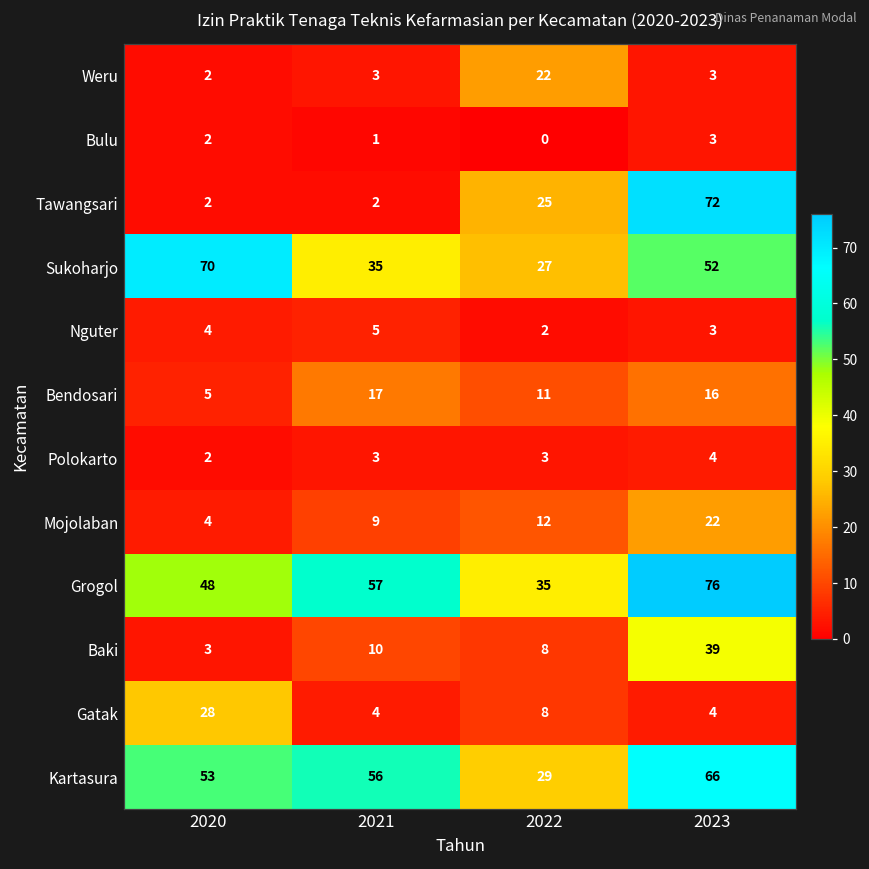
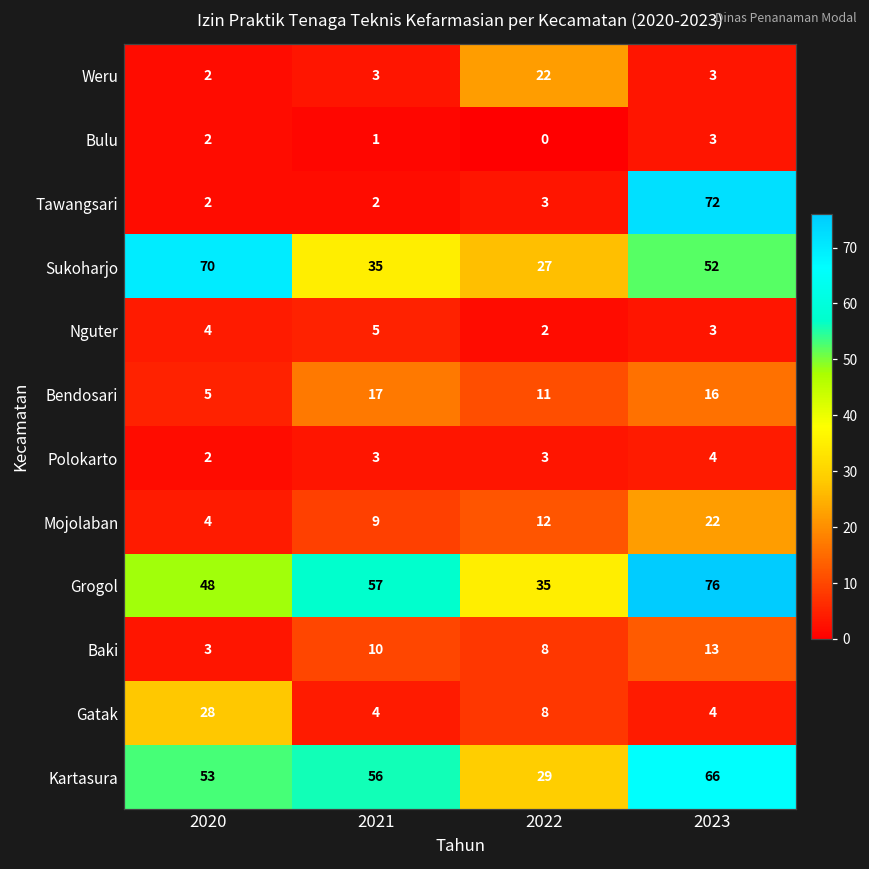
Tawangsari, 2022: 25 -> 3
Baki, 2023: 39 -> 13
